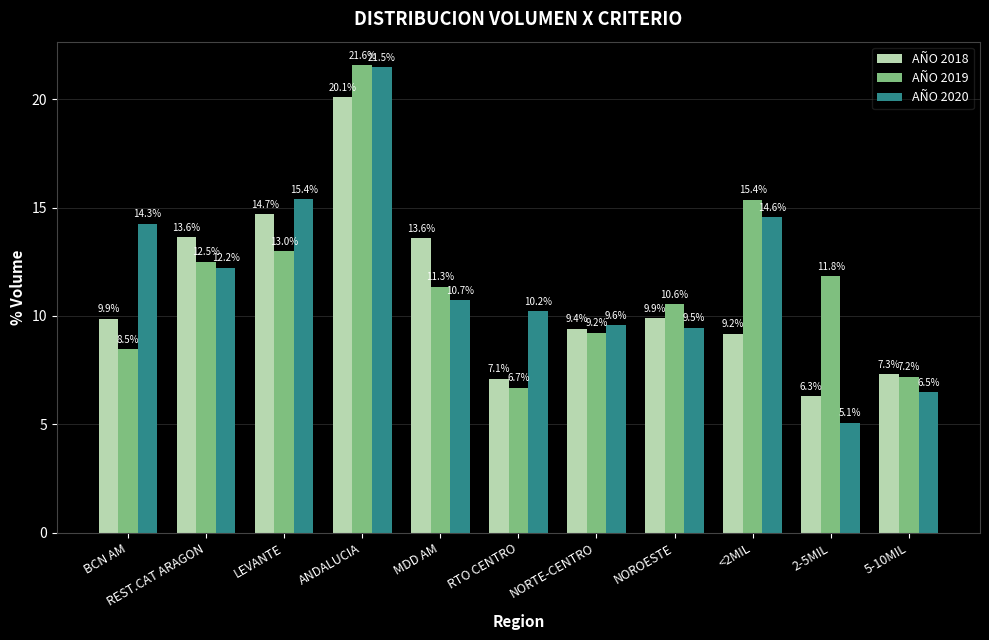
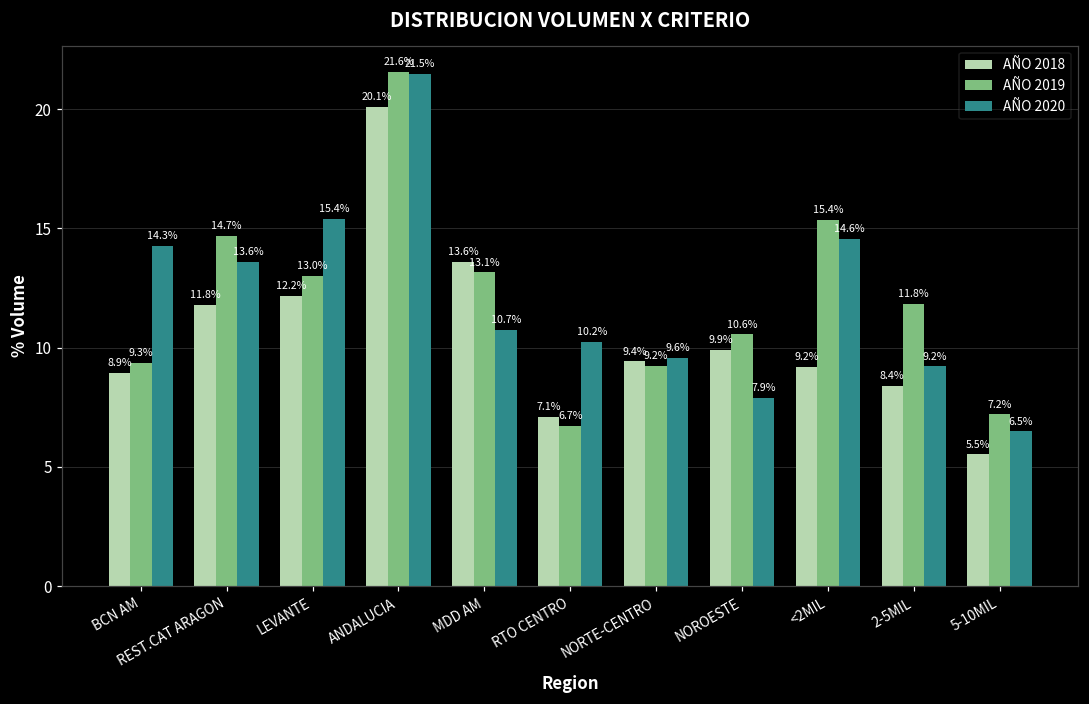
AÑO 2018, BCN AM: 9.9% -> 8.9%
AÑO 2019, BCN AM: 8.5% -> 9.3%
AÑO 2018, REST.CAT ARAGON: 13.6% -> 11.8%
AÑO 2019, REST.CAT ARAGON: 12.5% -> 14.7%
AÑO 2020, REST.CAT ARAGON: 12.2% -> 13.6%
AÑO 2018, LEVANTE: 14.7% -> 12.2%
AÑO 2019, MDD AM: 11.3% -> 13.1%
AÑO 2020, NOROESTE: 9.5% -> 7.9%
AÑO 2018, 2-5MIL: 6.3% -> 8.4%
AÑO 2020, 2-5MIL: 5.1% -> 9.2%
AÑO 2018, 5-10MIL: 7.3% -> 5.5%
